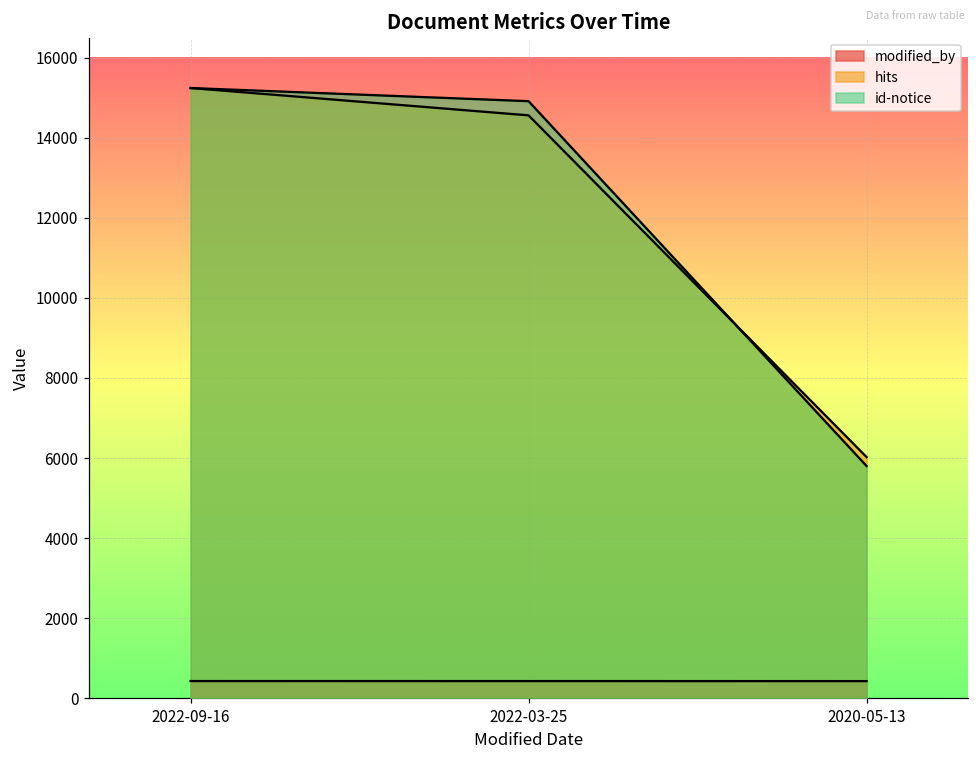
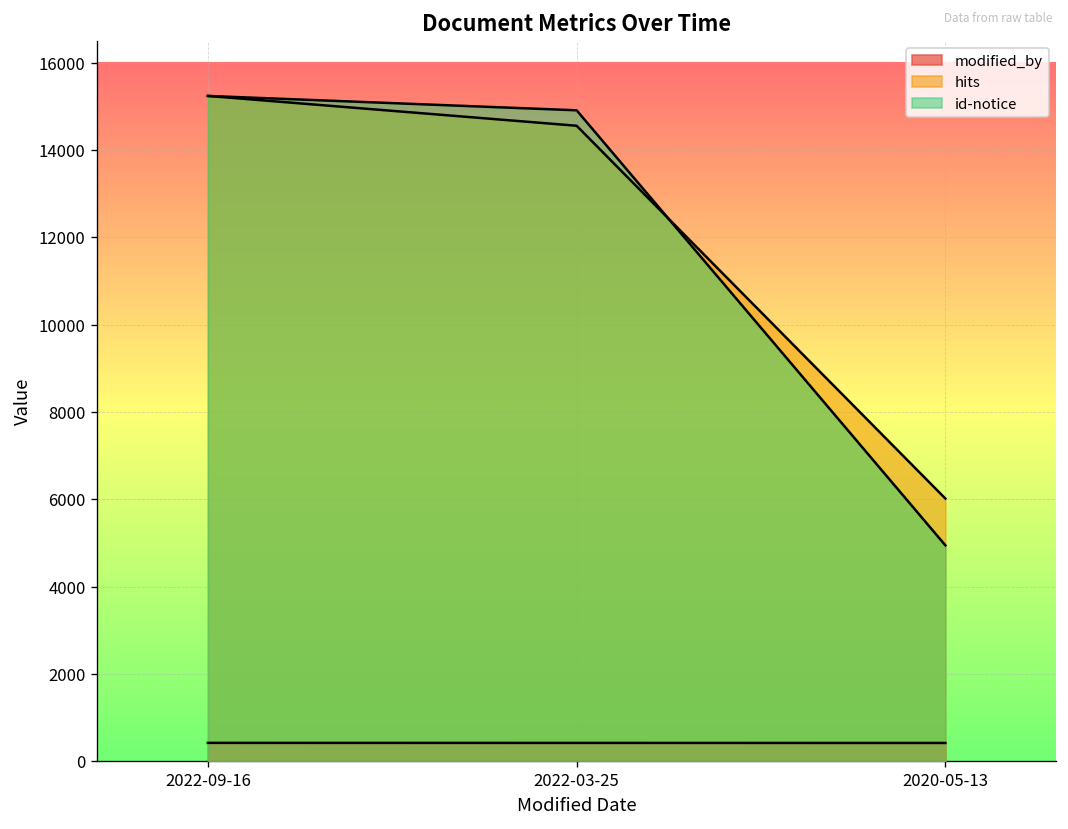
id-notice, 2020-05-13: 5800 -> 5000
